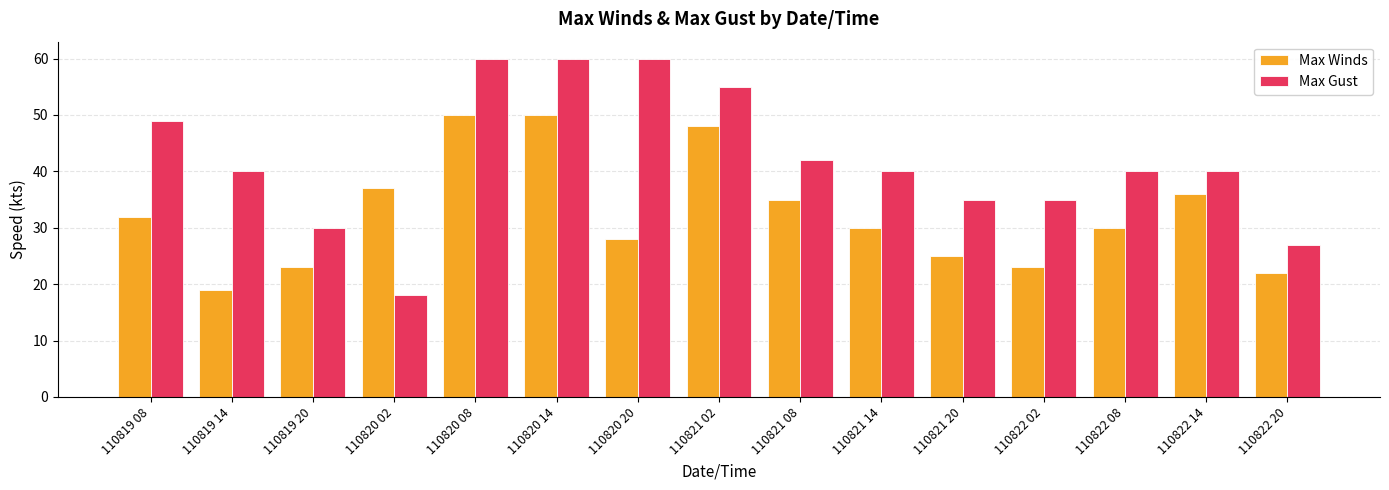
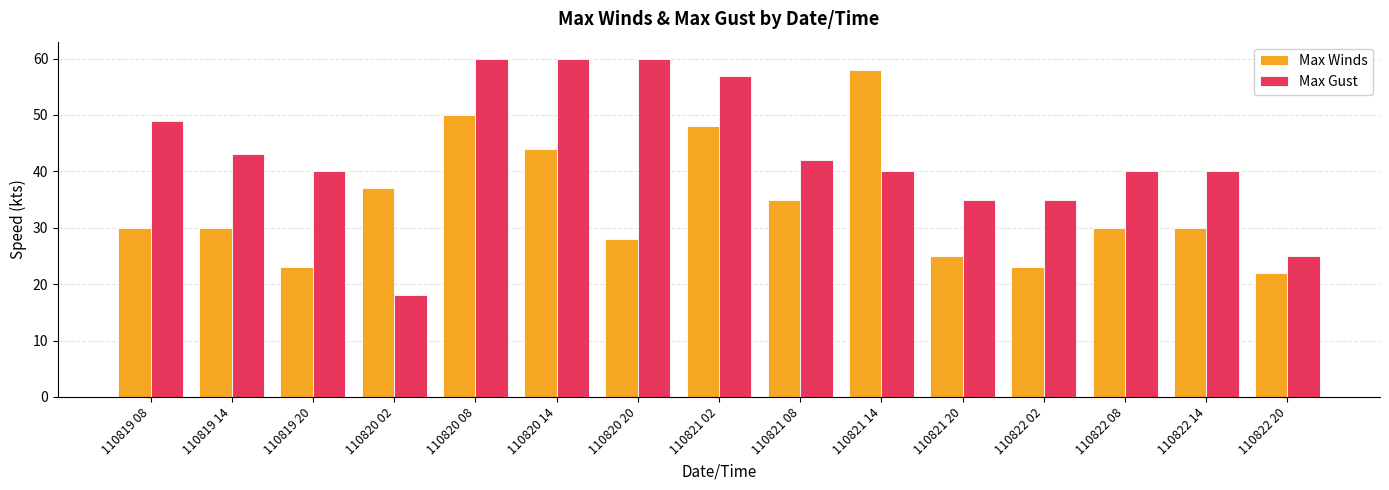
Max Winds, 110819 08: 32 -> 30
Max Winds, 110819 14: 19 -> 30
Max Gust, 110819 14: 40 -> 43
Max Gust, 110819 20: 30 -> 40
Max Winds, 110820 14: 50 -> 44
Max Gust, 110821 02: 55 -> 57
Max Winds, 110821 14: 30 -> 58
Max Winds, 110822 14: 36 -> 30
Max Gust, 110822 20: 27 -> 25
